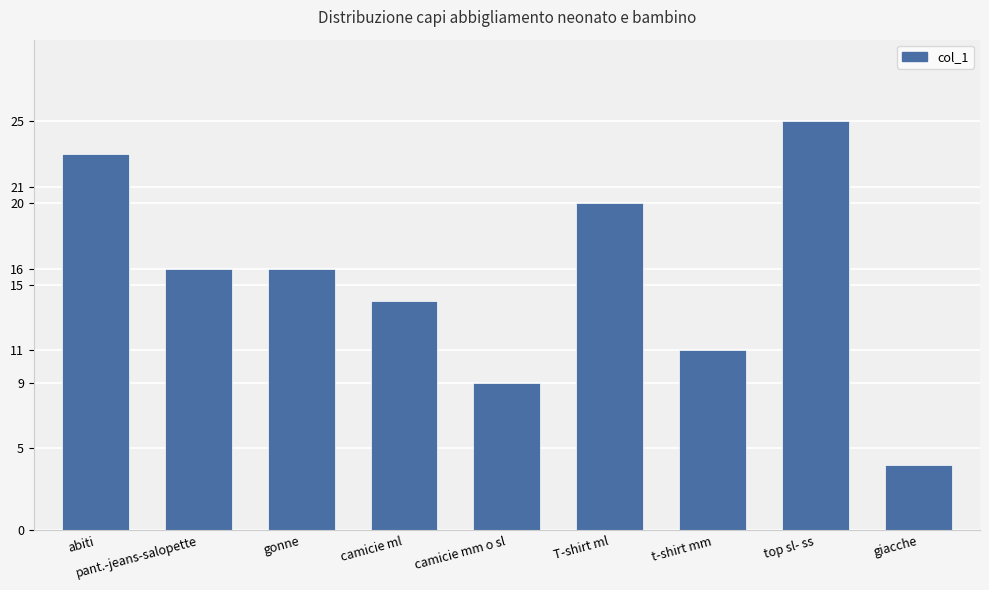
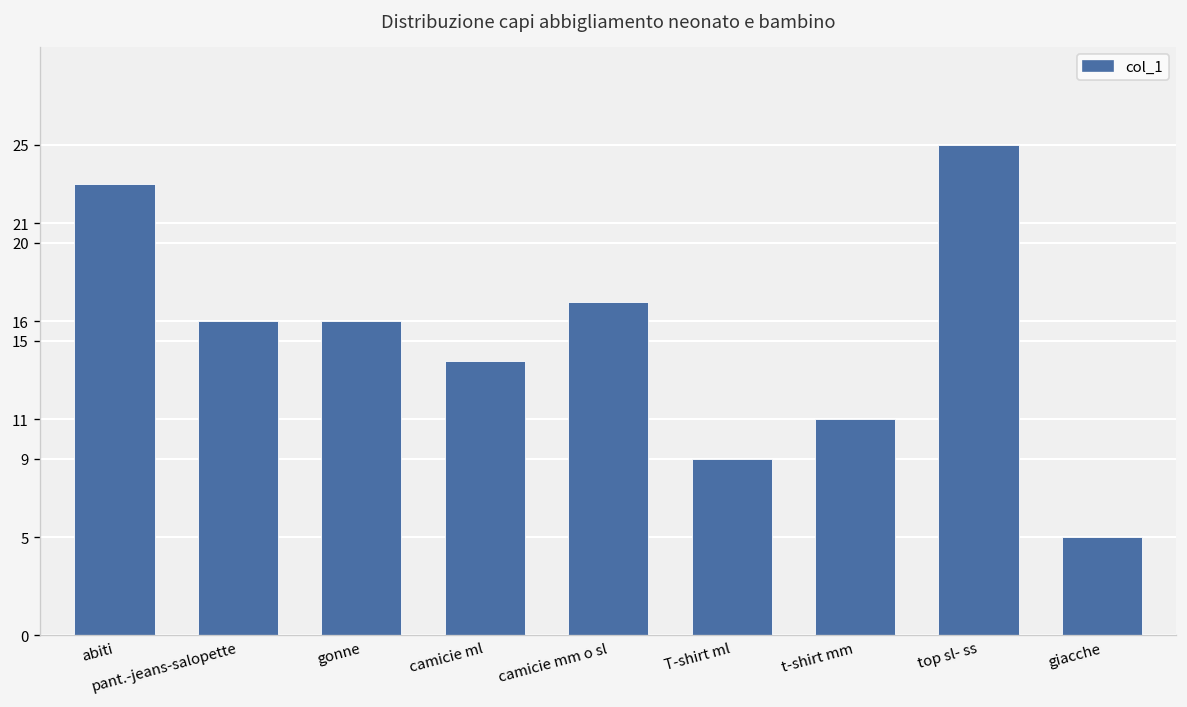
camicie mm o sl: 9 -> 17
T-shirt ml: 20 -> 9
giacche: 4 -> 5
